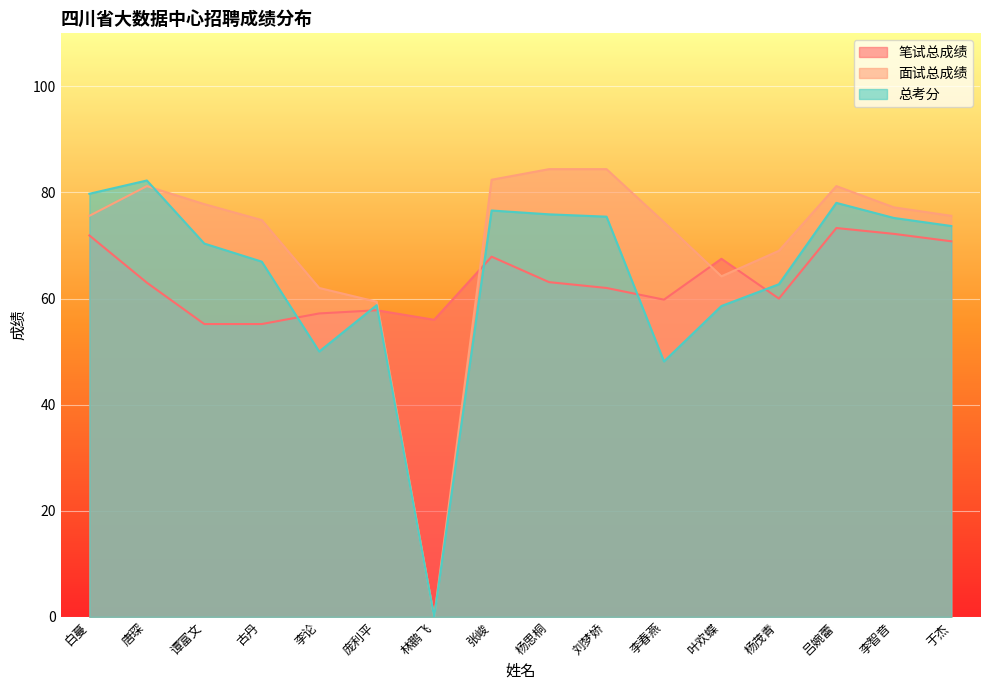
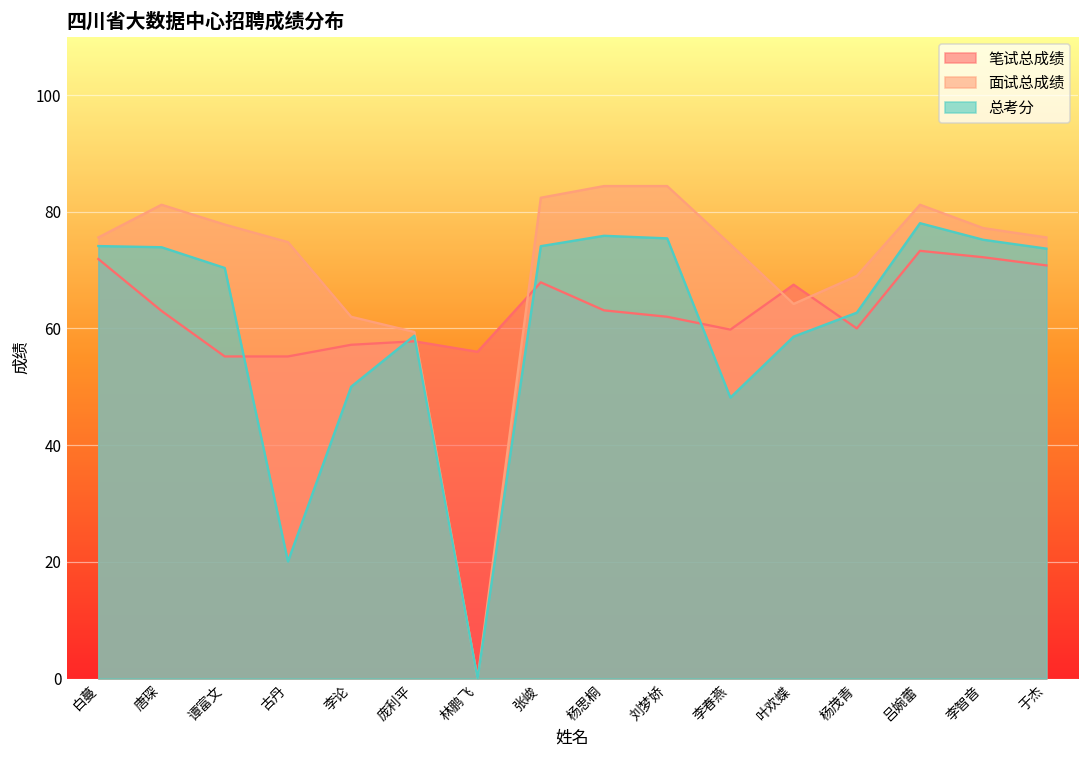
总考分, 白蔓: 80 -> 74
总考分, 唐琛: 82 -> 74
总考分, 古丹: 67 -> 20
总考分, 张峻: 77 -> 74
